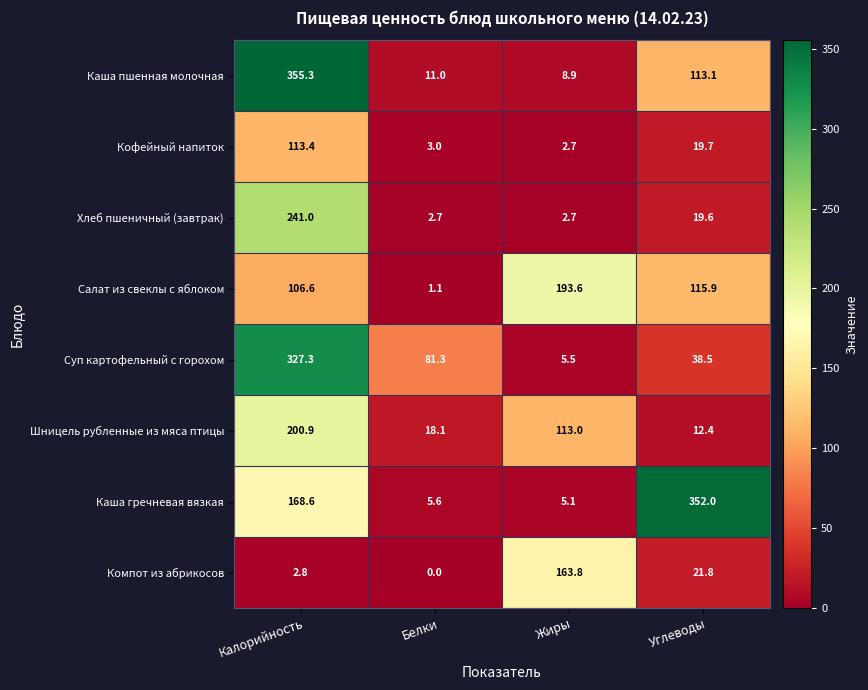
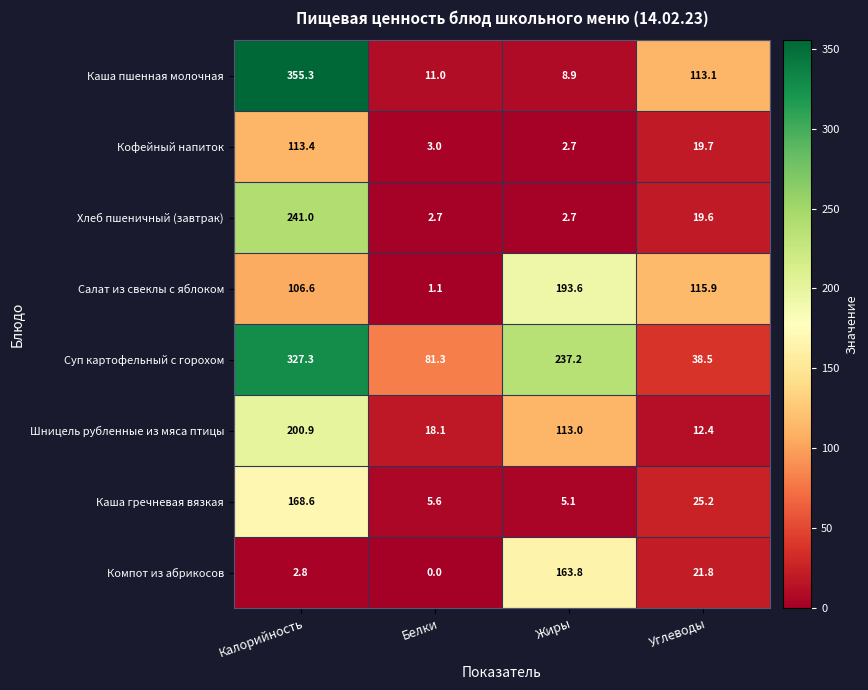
Суп картофельный с горохом, Жиры: 5.5 -> 237.2
Каша гречневая вязкая, Углеводы: 352.0 -> 25.2
